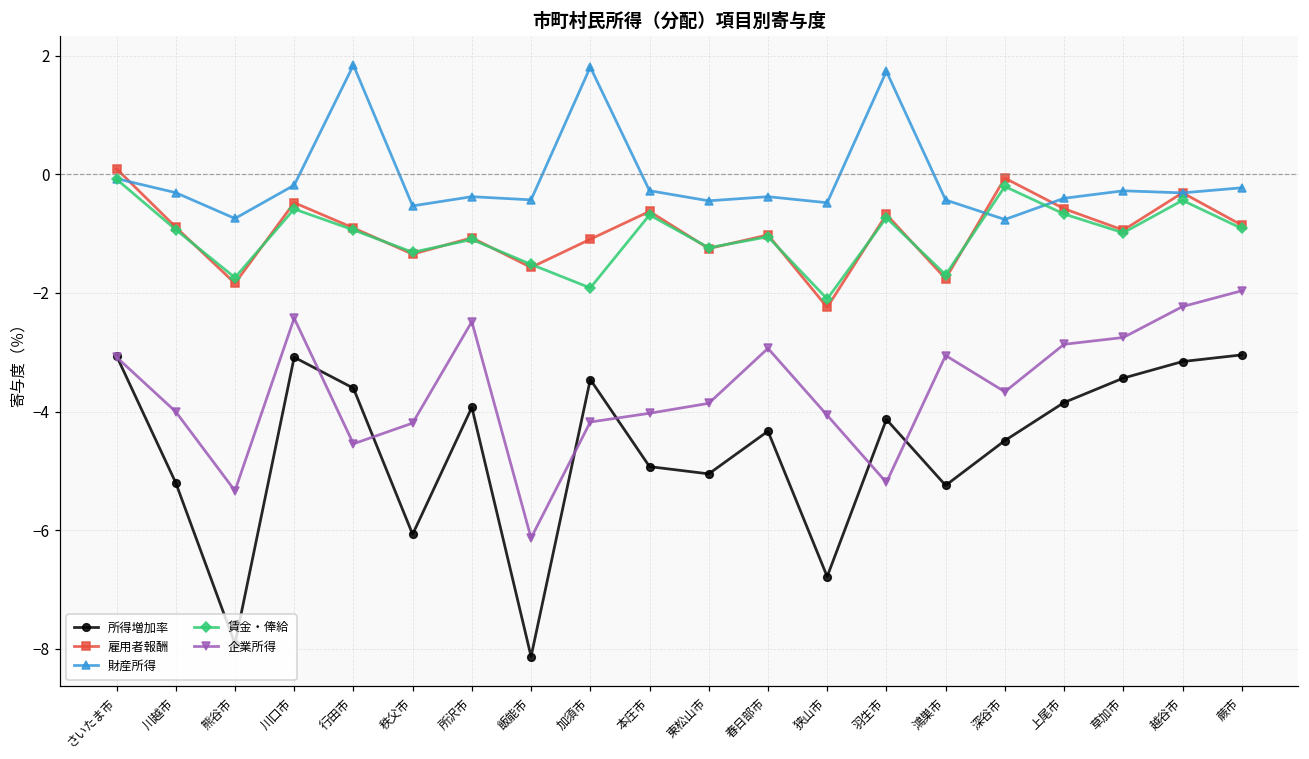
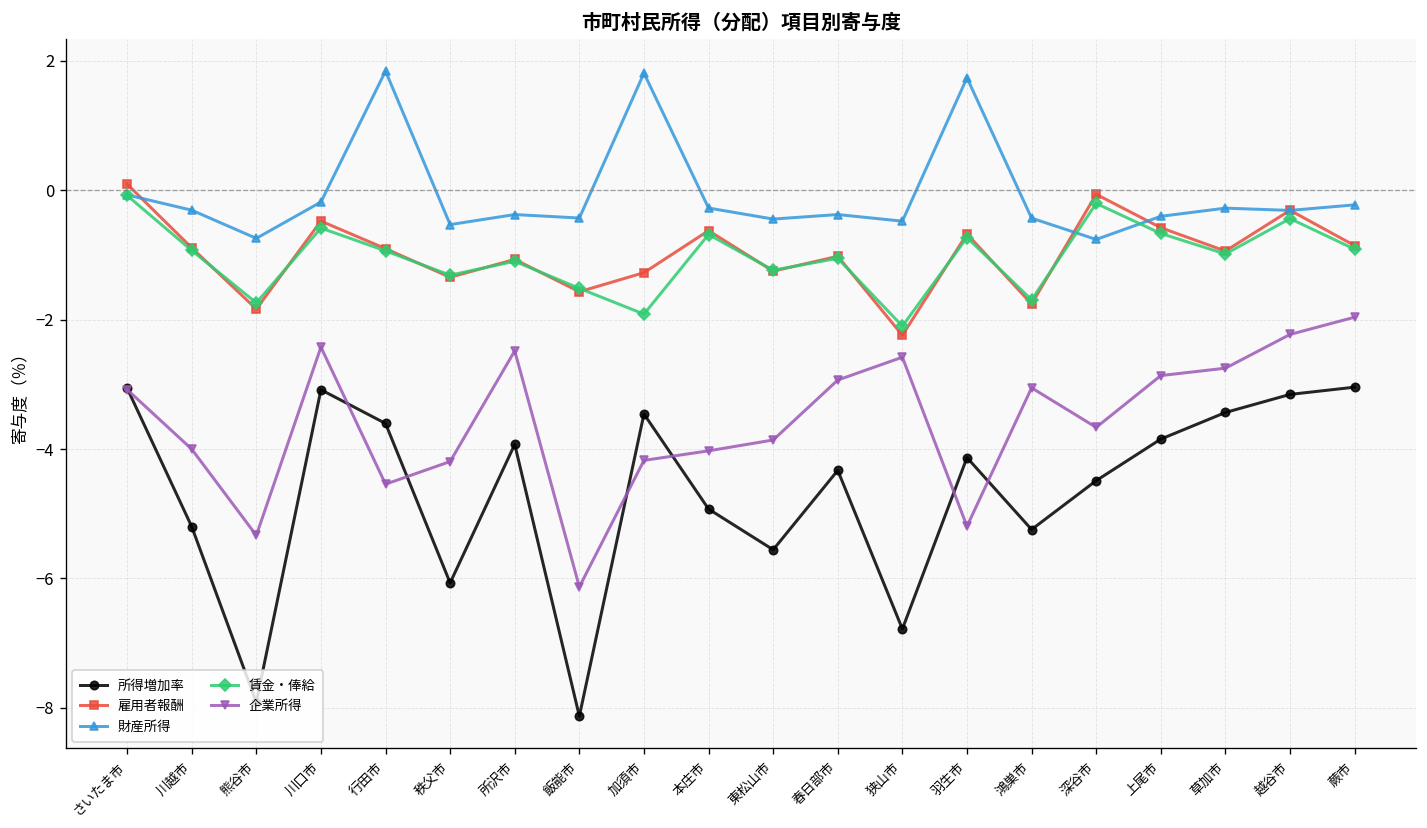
雇用者報酬, 加須市: -1.1 -> -1.3
所得増加率, 東松山市: -5.1 -> -5.6
企業所得, 狭山市: -4.1 -> -2.6
